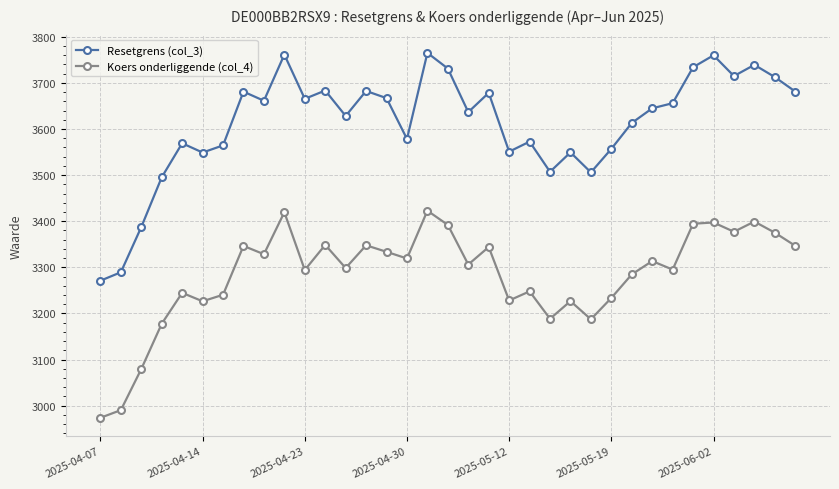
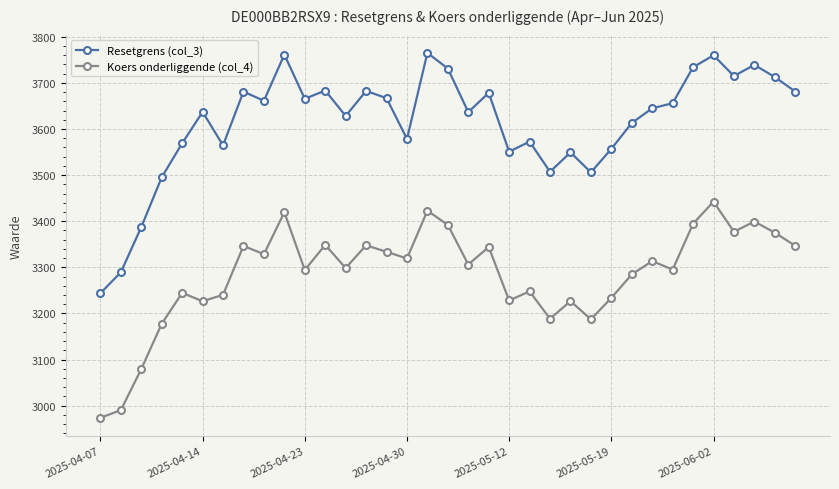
Resetgrens (col_3), 2025-04-07: 3270 -> 3240
Resetgrens (col_3), 2025-04-14: 3550 -> 3640
Koers onderliggende (col_4), 2025-06-02: 3400 -> 3440
